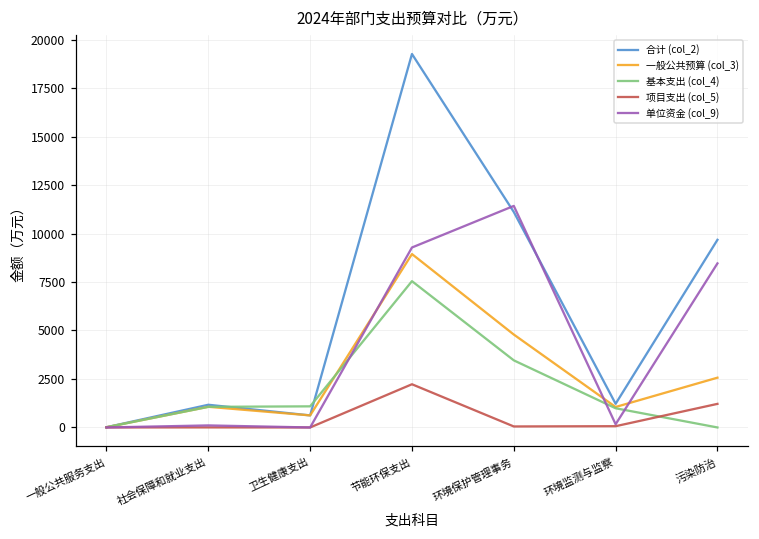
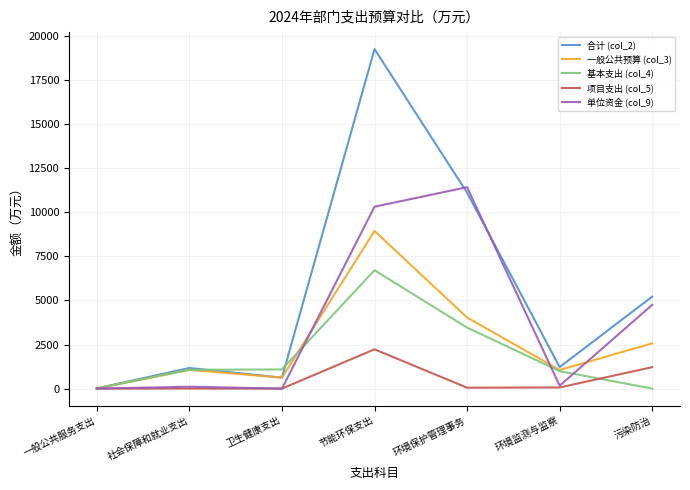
基本支出 (col_4), 节能环保支出: 7500 -> 6700
单位资金 (col_9), 节能环保支出: 9300 -> 10300
一般公共预算 (col_3), 环境保护管理事务: 4800 -> 4000
合计 (col_2), 污染防治: 9700 -> 5200
单位资金 (col_9), 污染防治: 8500 -> 4800
